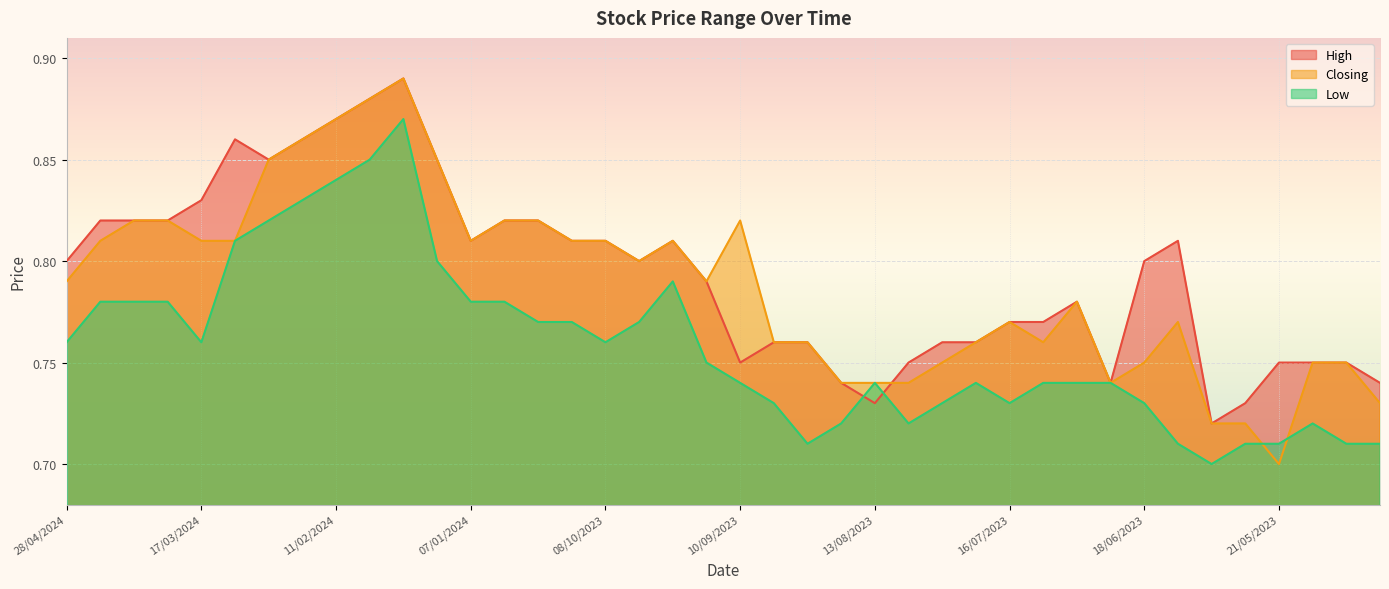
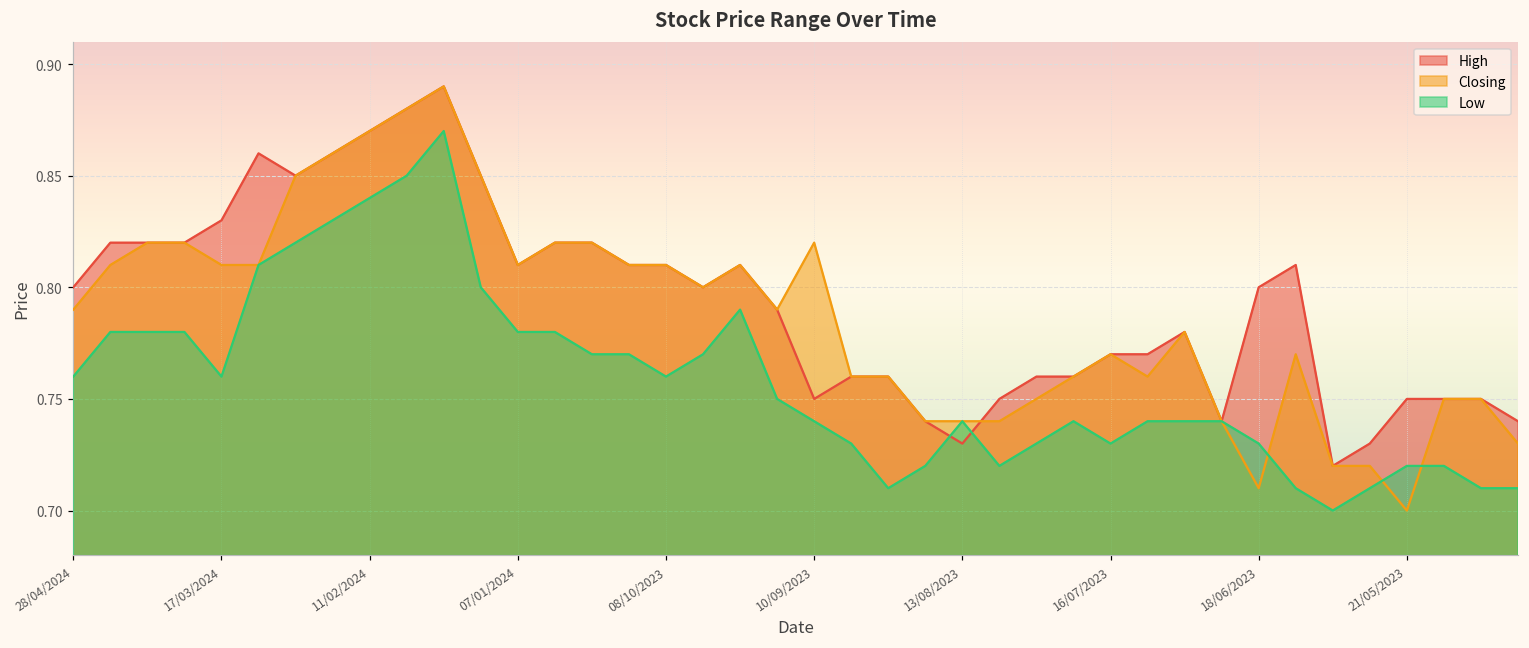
Closing, 18/06/2023: 0.75 -> 0.71
Low, 21/05/2023: 0.71 -> 0.72
